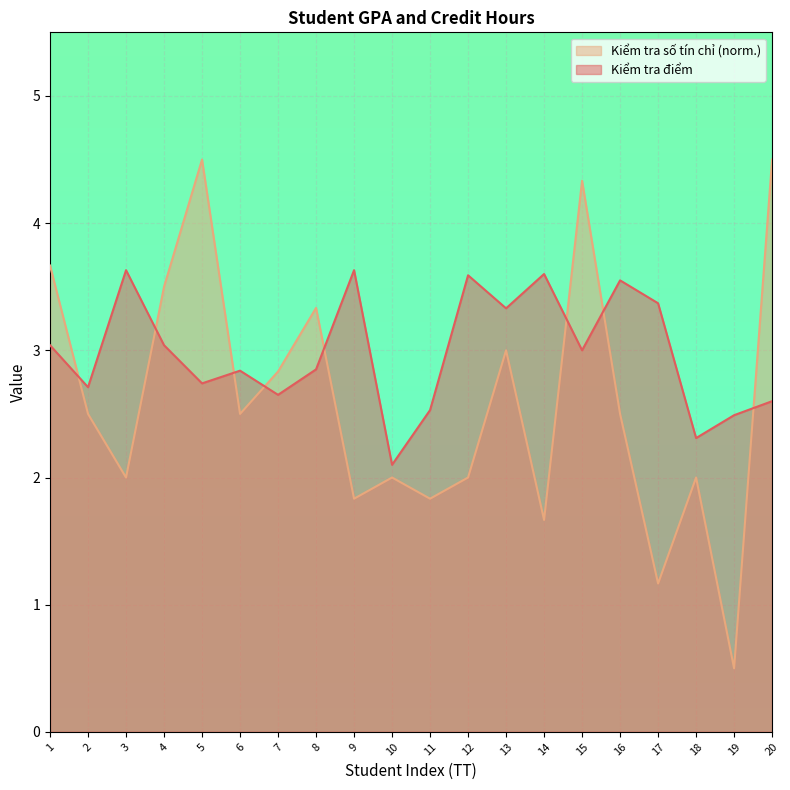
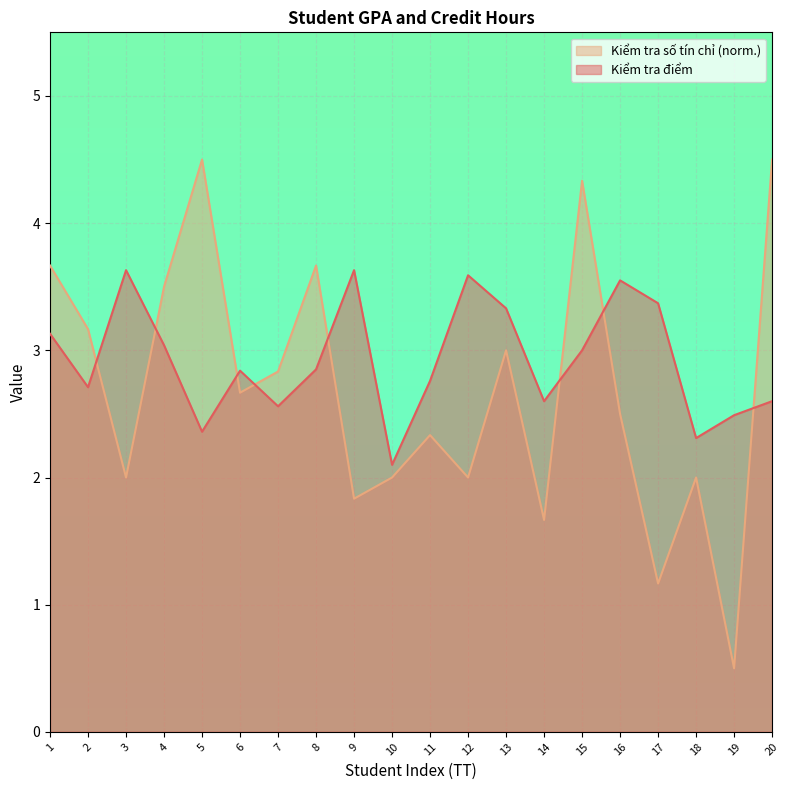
Kiểm tra điểm, 1: 3.04 -> 3.13
Kiểm tra số tín chỉ (norm.), 2: 2.50 -> 3.17
Kiểm tra điểm, 5: 2.74 -> 2.36
Kiểm tra số tín chỉ (norm.), 6: 2.50 -> 2.67
Kiểm tra điểm, 7: 2.65 -> 2.56
Kiểm tra số tín chỉ (norm.), 8: 3.33 -> 3.67
Kiểm tra số tín chỉ (norm.), 11: 1.83 -> 2.33
Kiểm tra điểm, 11: 2.53 -> 2.76
Kiểm tra điểm, 14: 3.6 -> 2.6
